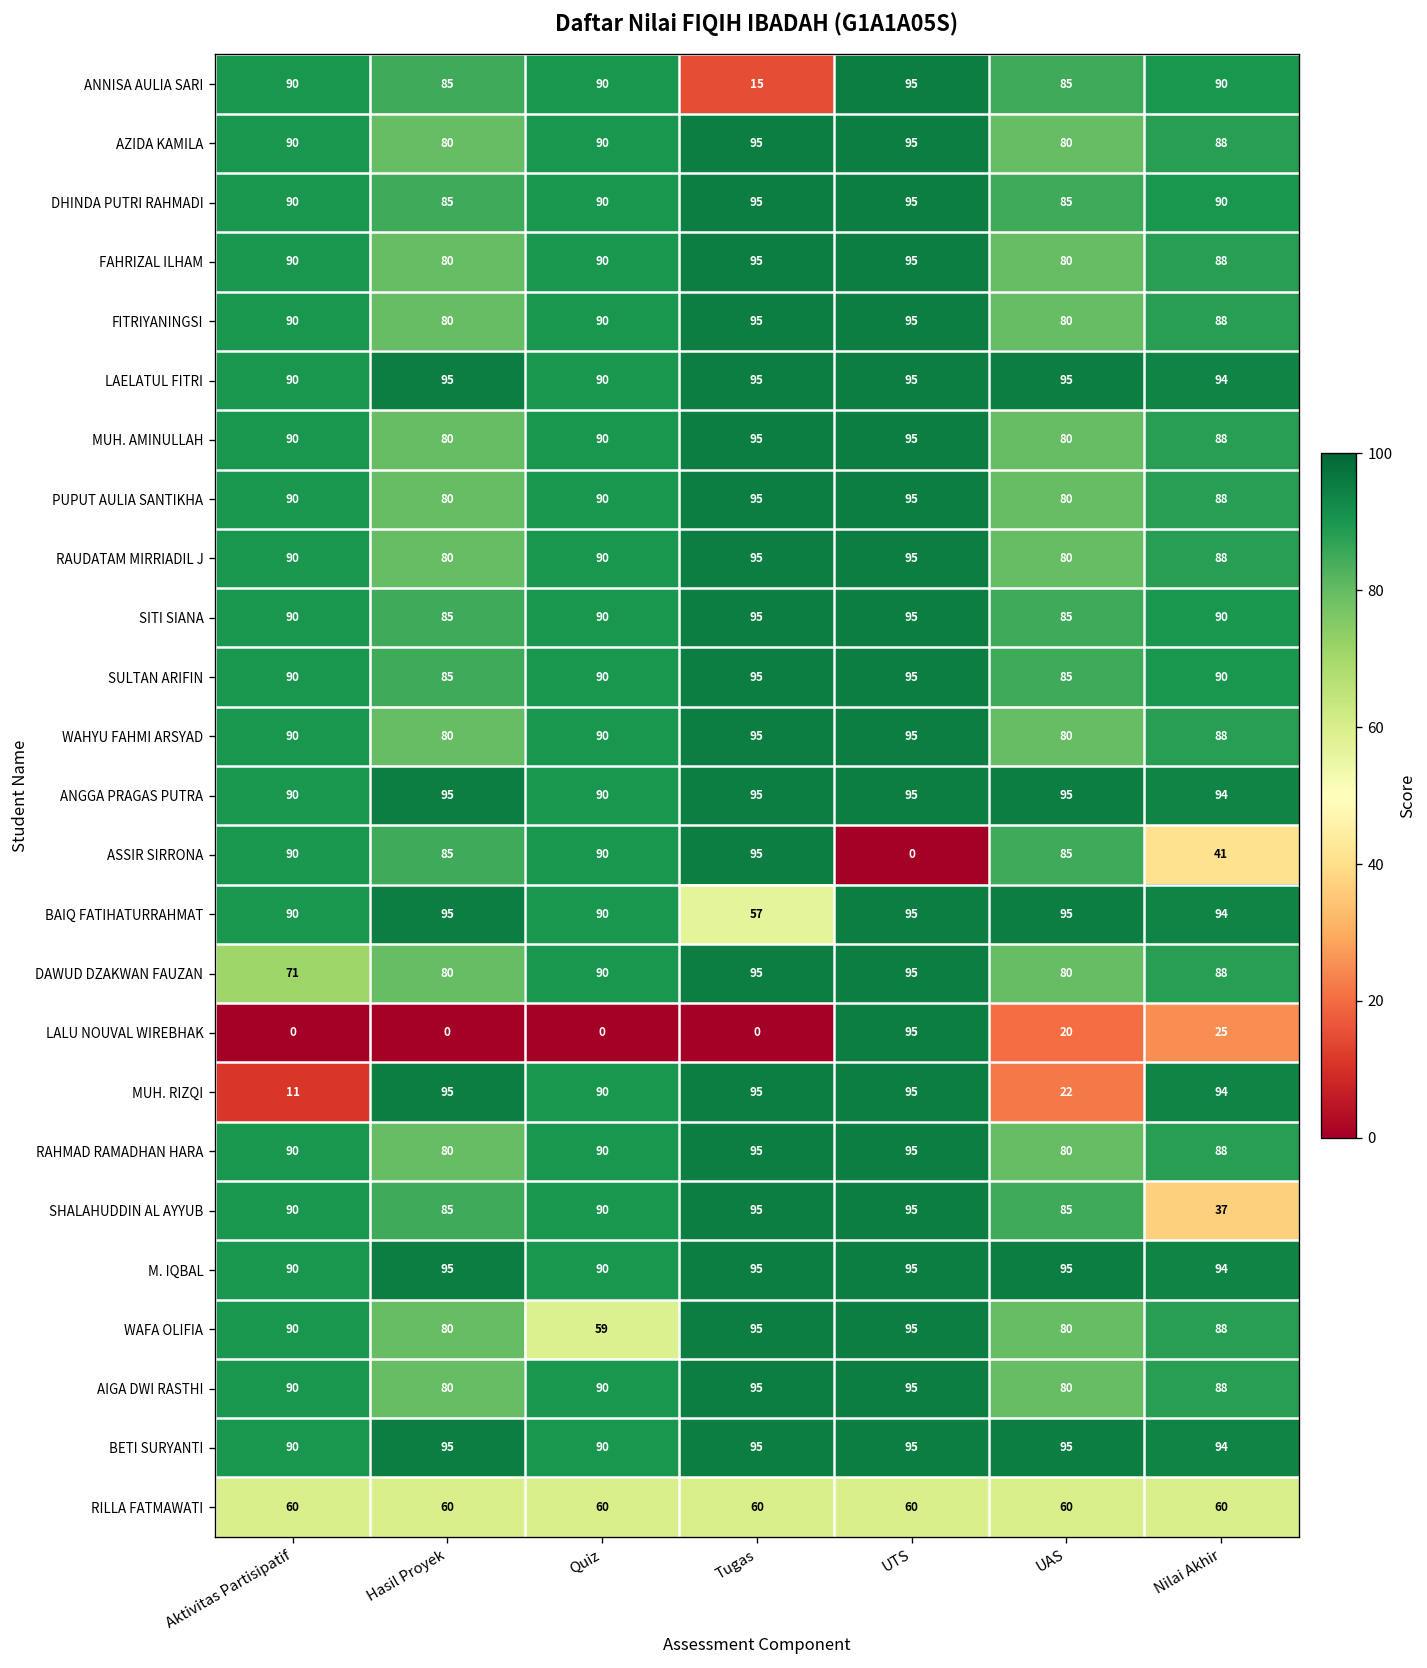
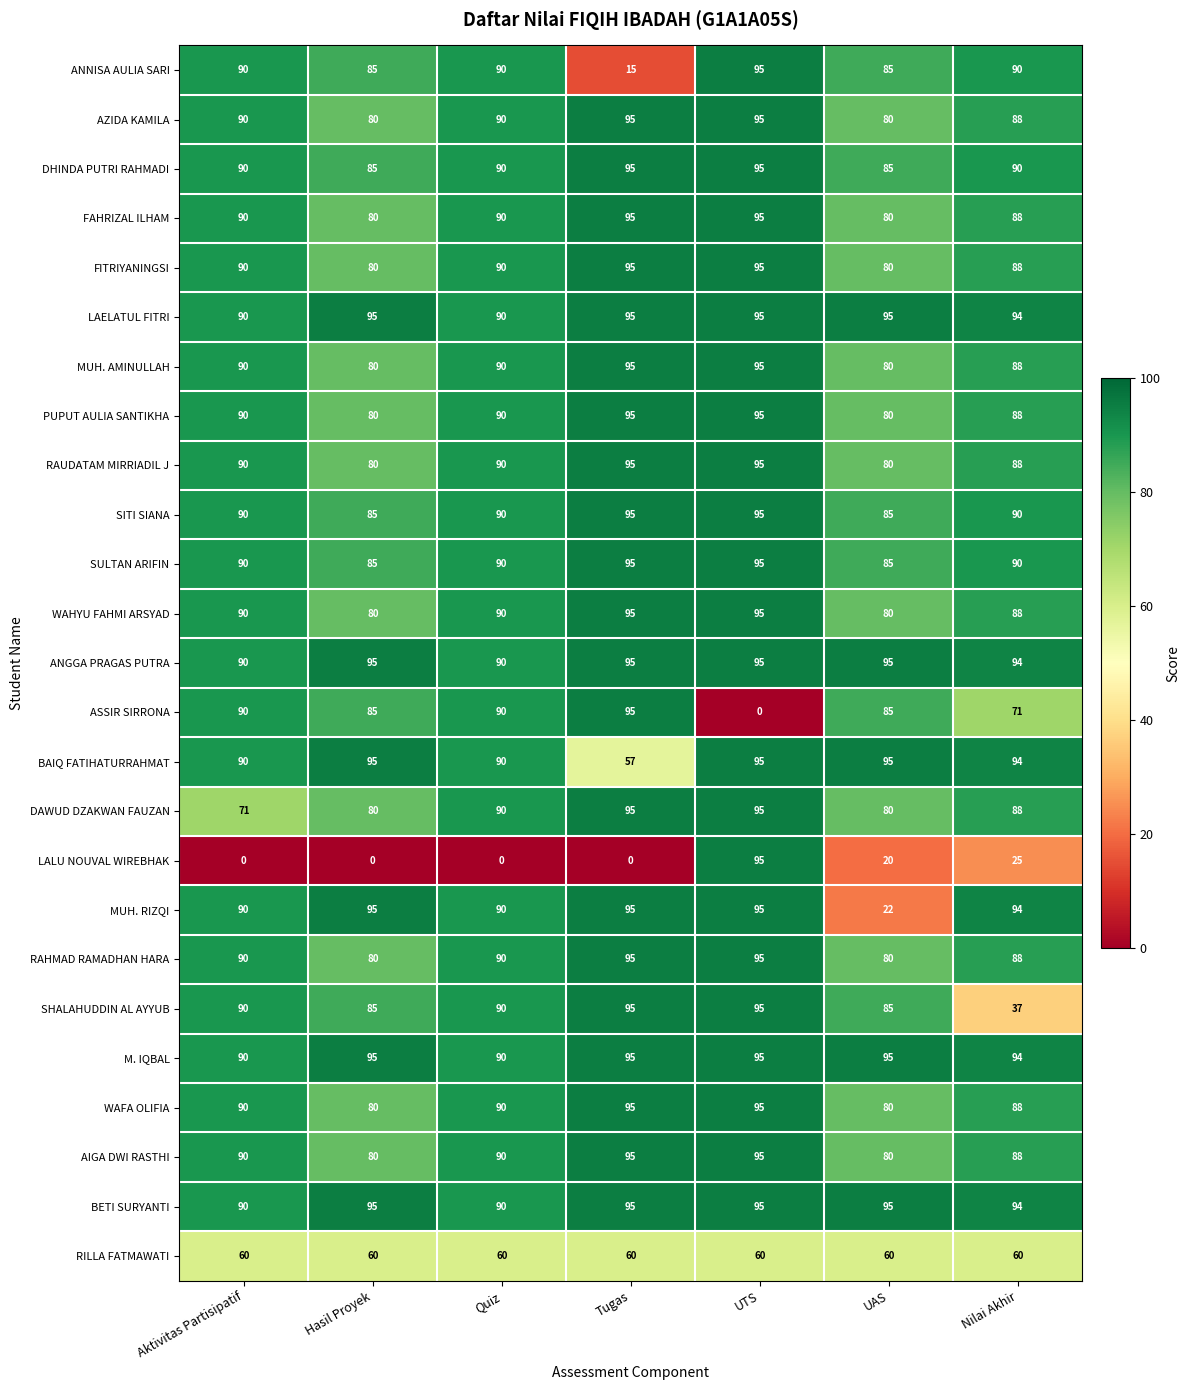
ASSIR SIRRONA, Nilai Akhir: 41 -> 71
MUH. RIZQI, Aktivitas Partisipatif: 11 -> 90
WAFA OLIFIA, Quiz: 59 -> 90
